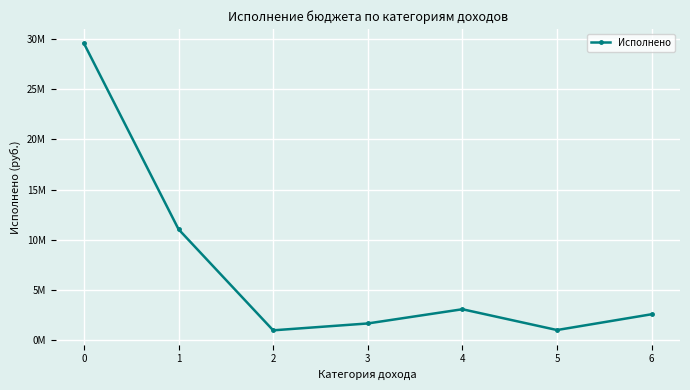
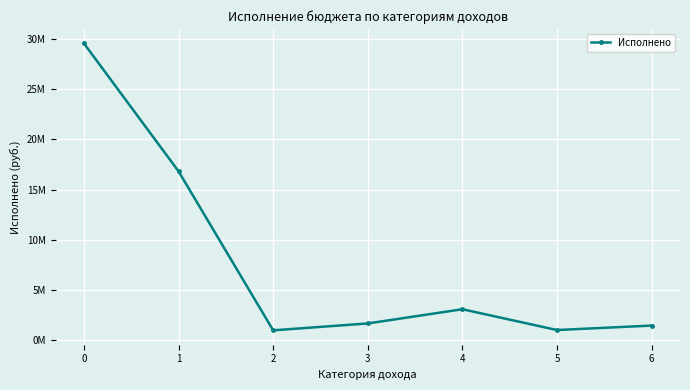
1: 11.1М -> 16.8М
6: 2.6М -> 1.5М
